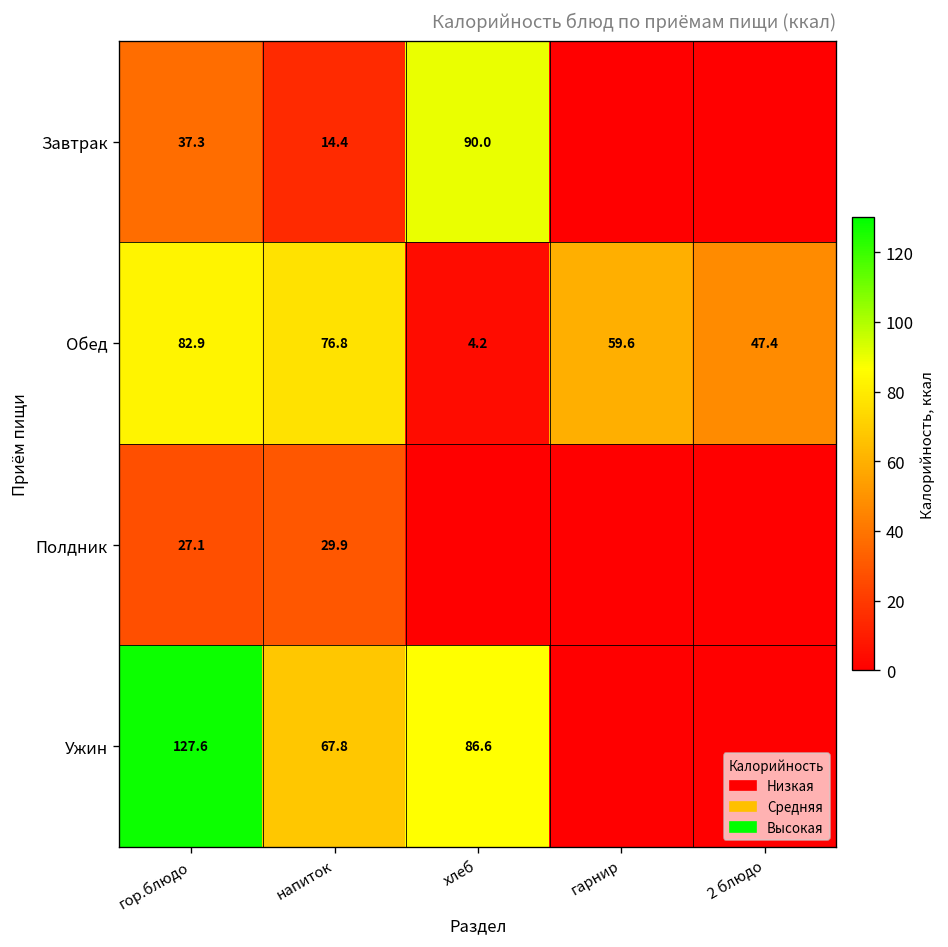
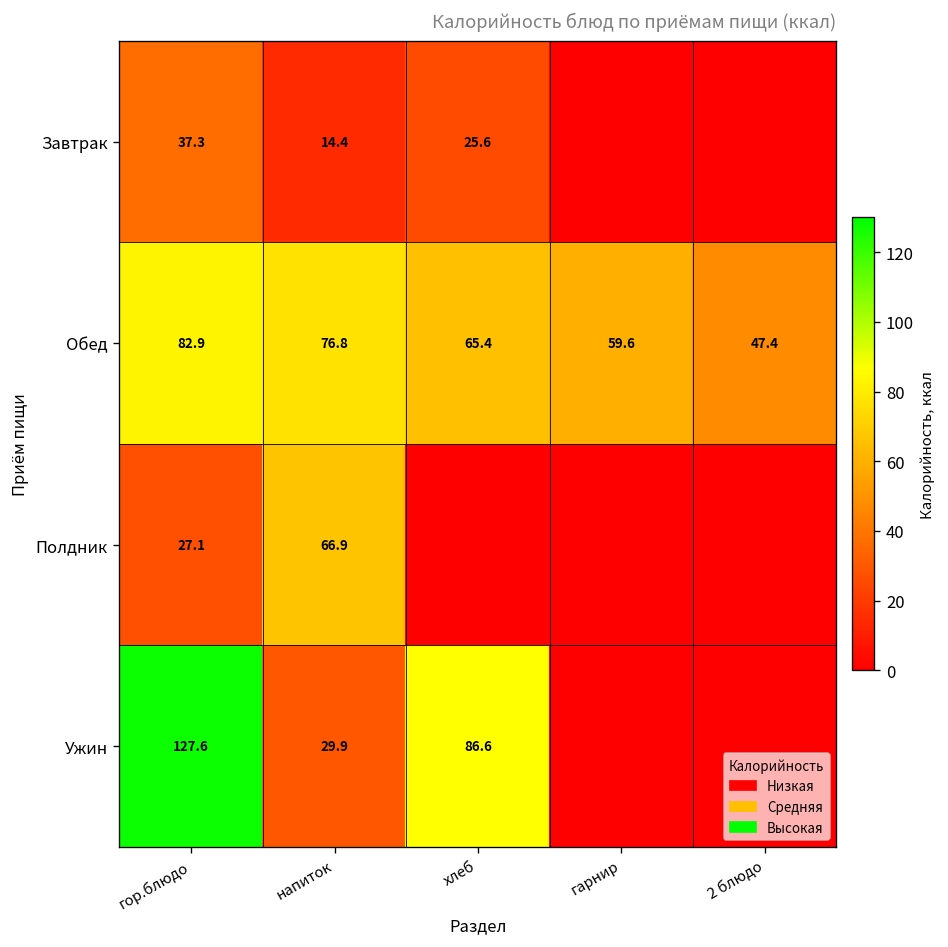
Завтрак, хлеб: 90.0 -> 25.6
Обед, хлеб: 4.2 -> 65.4
Полдник, напиток: 29.9 -> 66.9
Ужин, напиток: 67.8 -> 29.9
